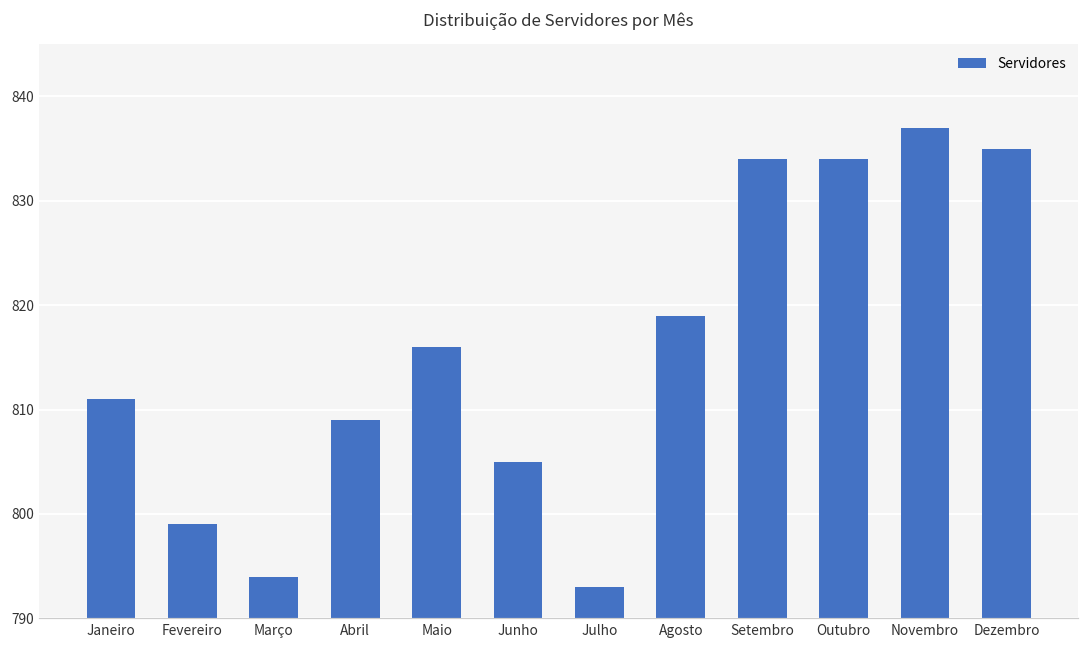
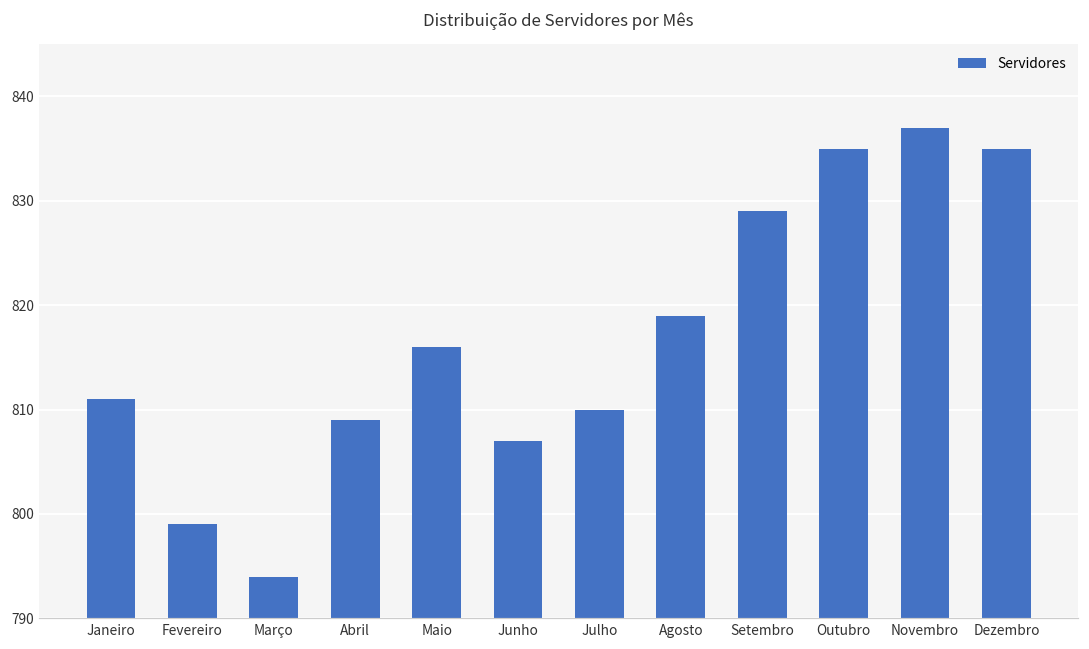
Junho: 805 -> 807
Julho: 793 -> 810
Setembro: 834 -> 829
Outubro: 834 -> 835
